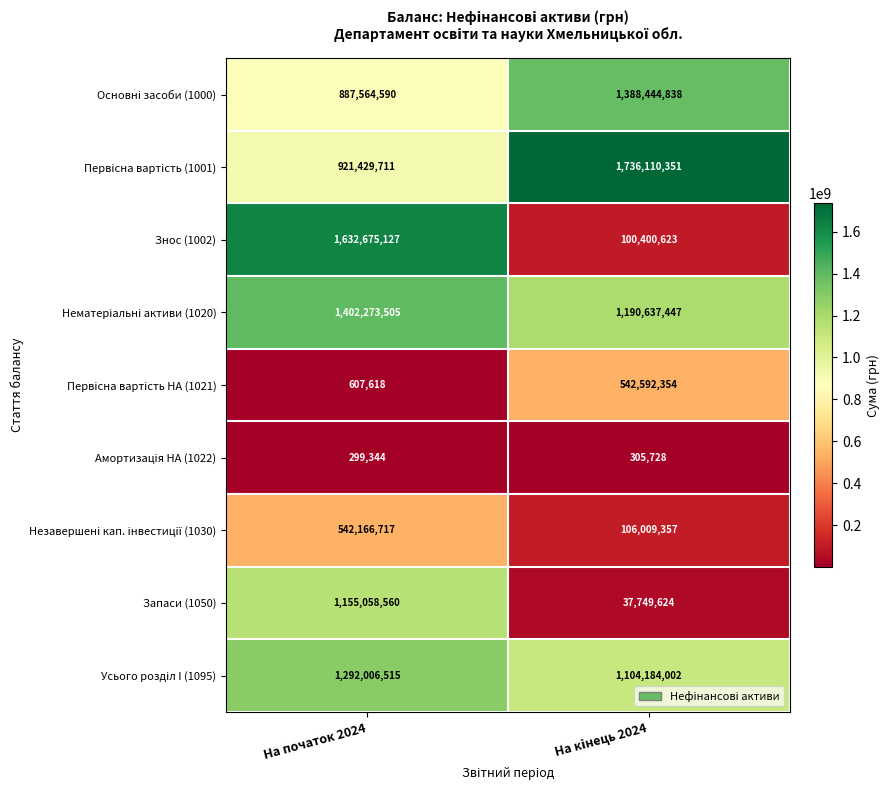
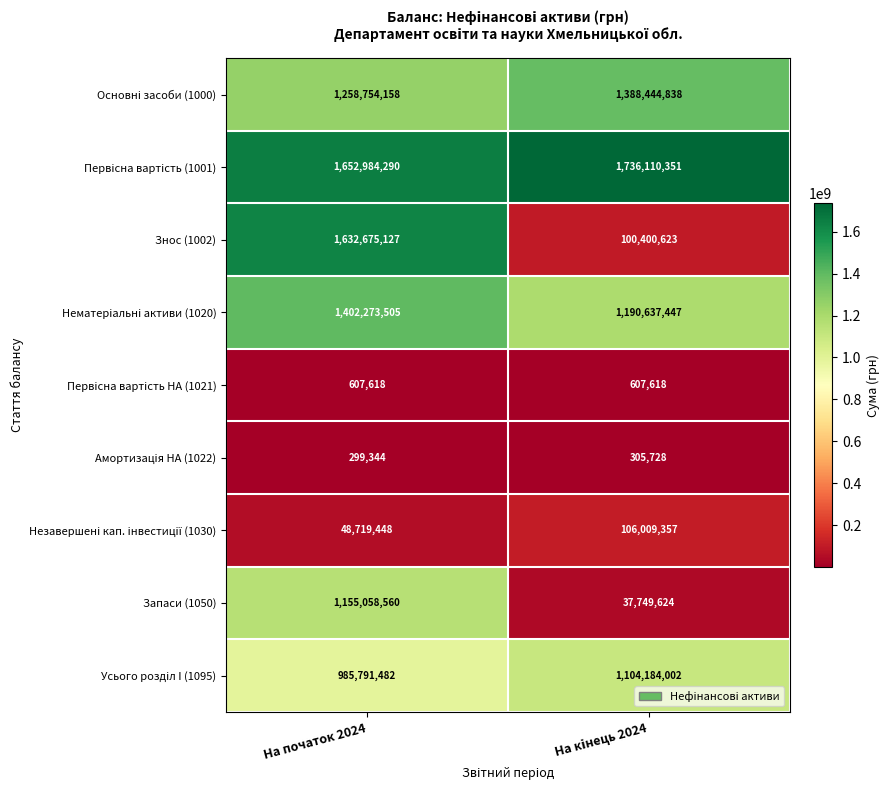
Основні засоби (1000), На початок 2024: 887,564,590 -> 1,258,754,158
Первісна вартість (1001), На початок 2024: 921,429,711 -> 1,652,984,290
Первісна вартість НА (1021), На кінець 2024: 542,592,354 -> 607,618
Незавершені кап. інвестиції (1030), На початок 2024: 542,166,717 -> 48,719,448
Усього розділ І (1095), На початок 2024: 1,292,006,515 -> 985,791,482
